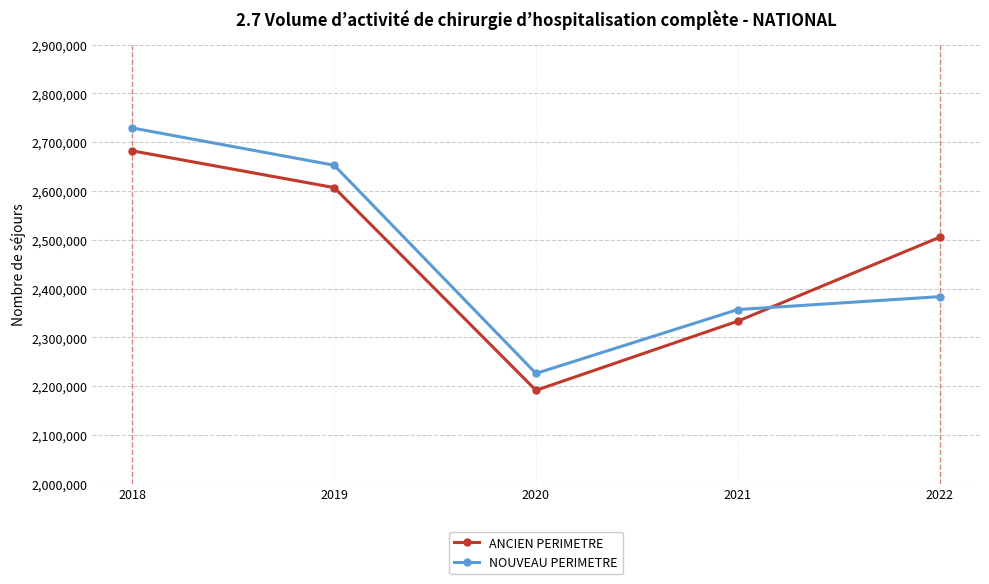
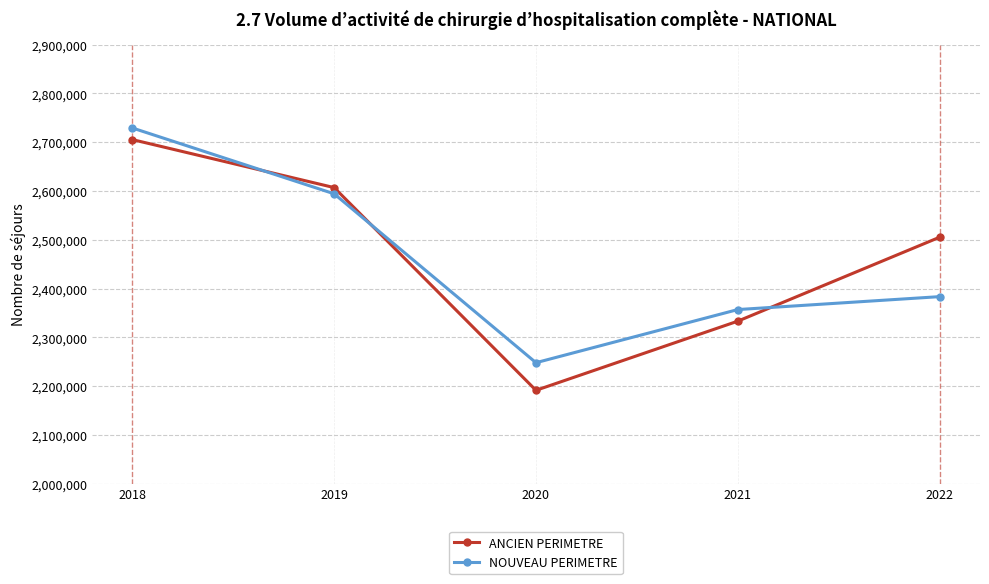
ANCIEN PERIMETRE, 2018: 2,680,000 -> 2,710,000
NOUVEAU PERIMETRE, 2019: 2,650,000 -> 2,590,000
NOUVEAU PERIMETRE, 2020: 2,230,000 -> 2,250,000
